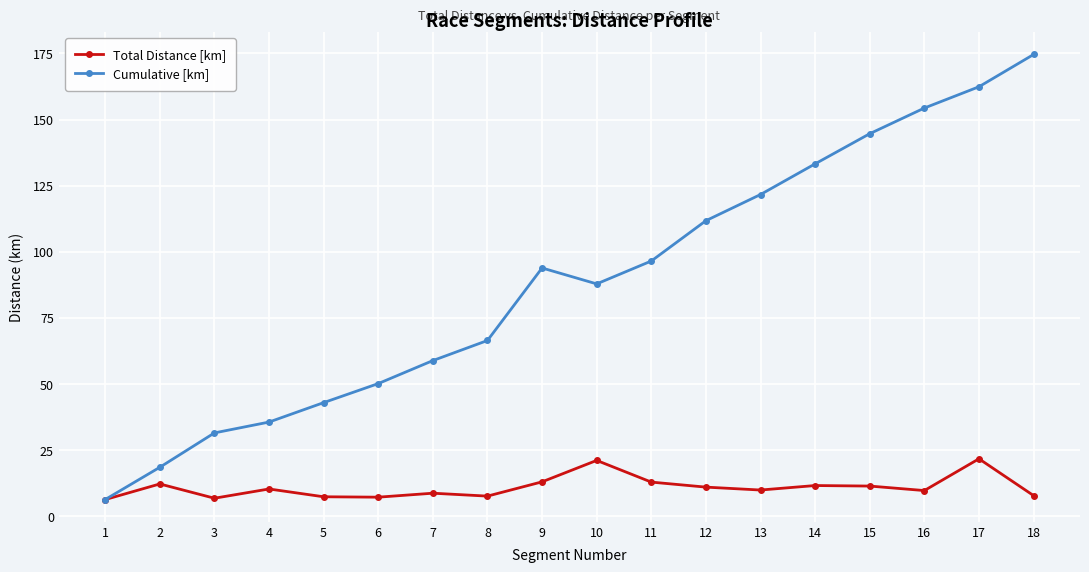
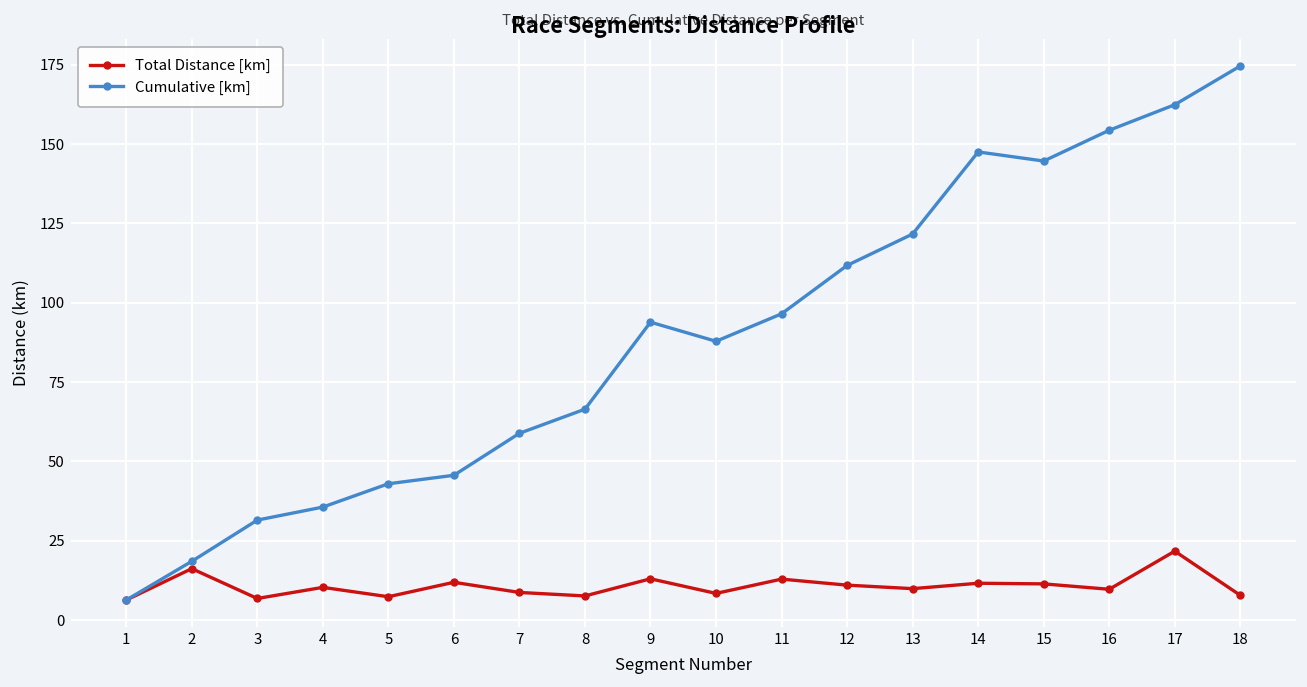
Total Distance [km], 2: 12 -> 16
Total Distance [km], 6: 7 -> 12
Cumulative [km], 6: 50 -> 46
Total Distance [km], 10: 21 -> 8
Cumulative [km], 14: 133 -> 148
